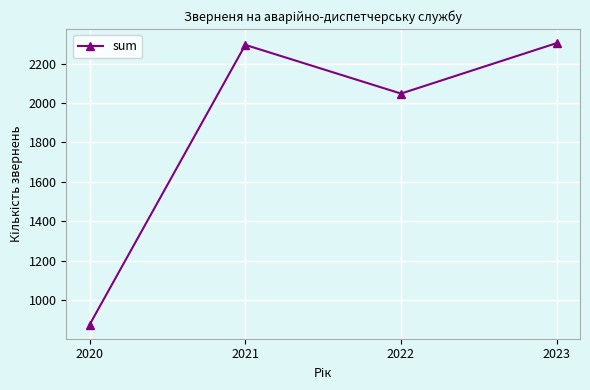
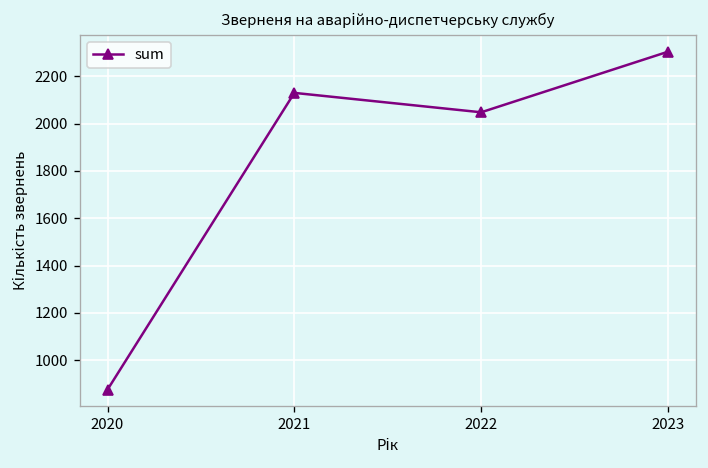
2021: 2300 -> 2130
